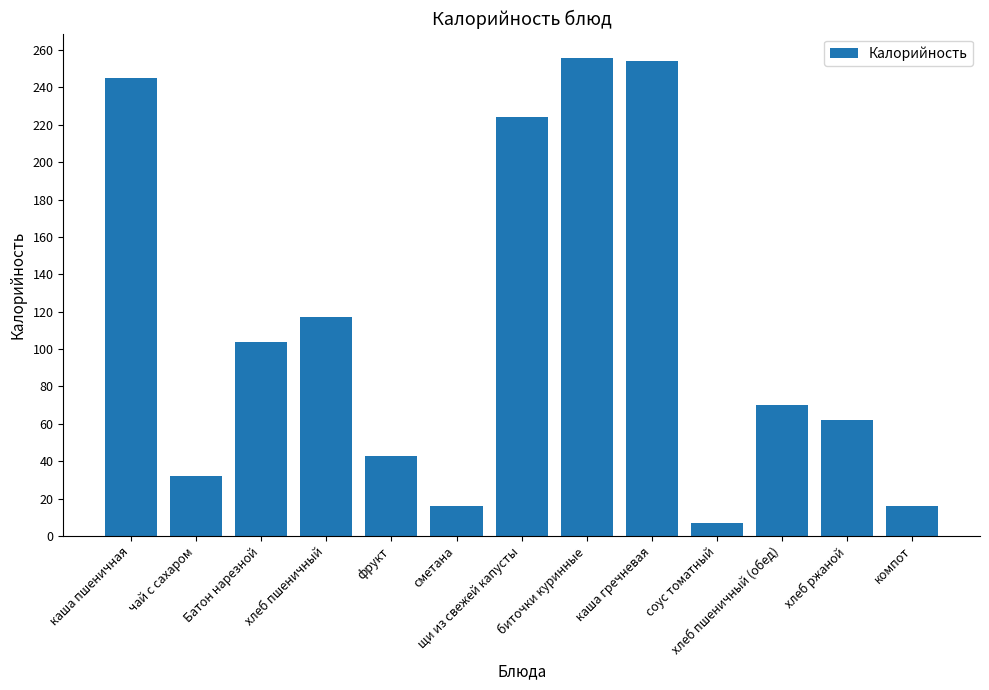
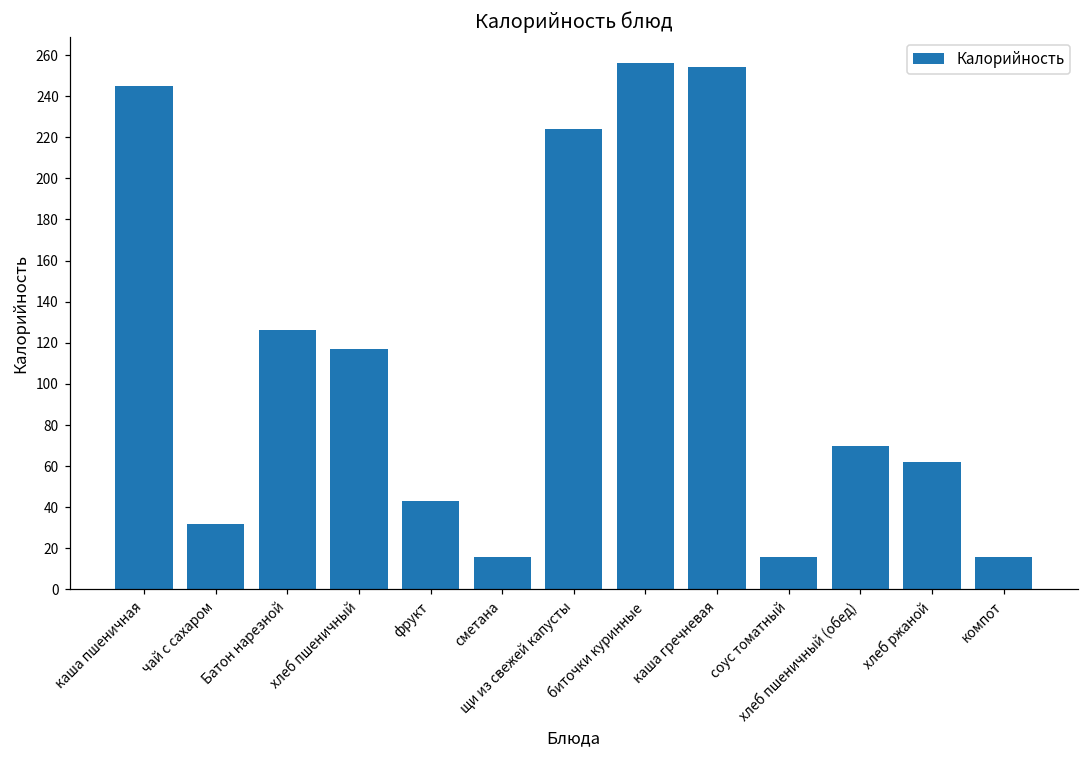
Батон нарезной: 104 -> 126
соус томатный: 7 -> 16
